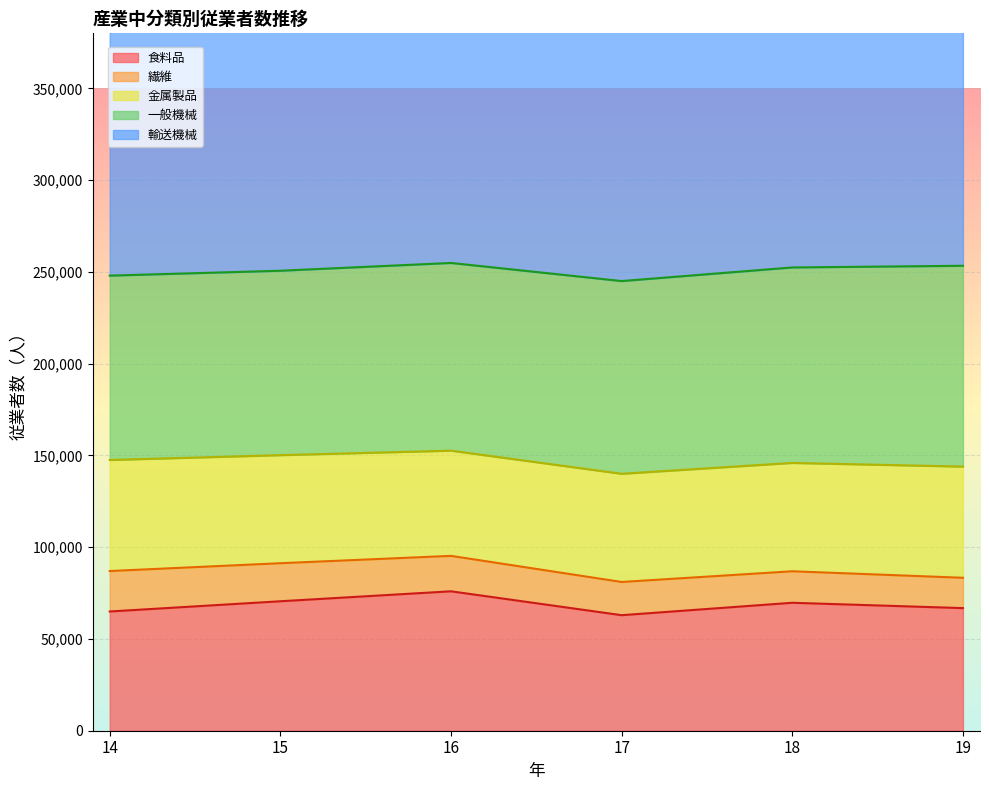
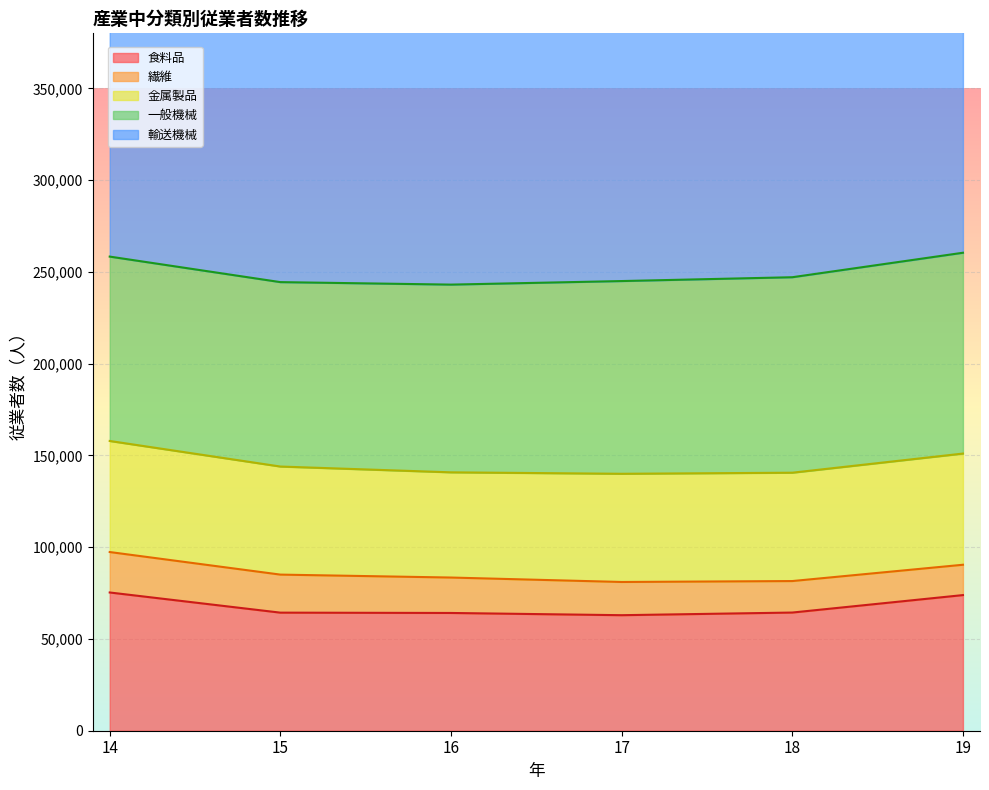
食料品, 14: 65,000 -> 75,000
食料品, 15: 71,000 -> 64,000
食料品, 16: 76,000 -> 64,000
食料品, 18: 70,000 -> 64,000
食料品, 19: 67,000 -> 74,000
